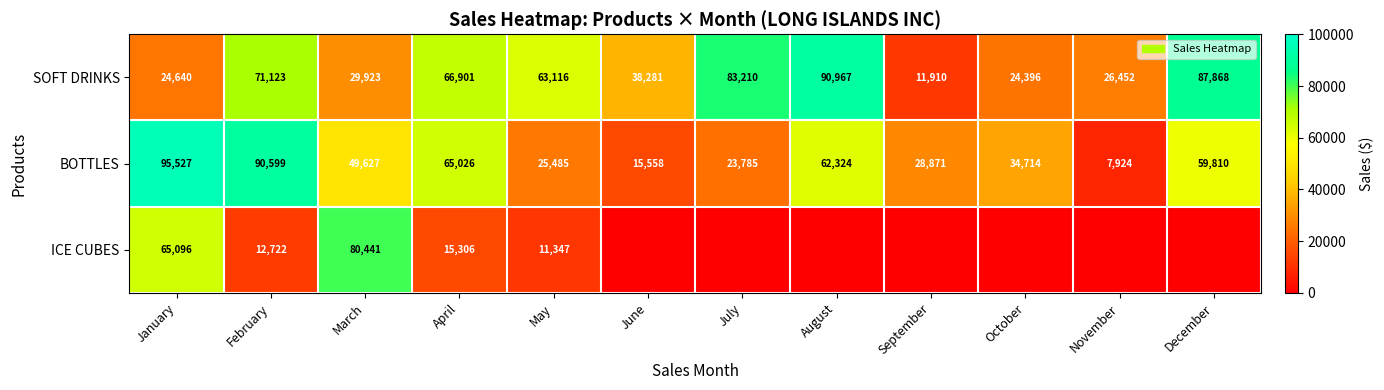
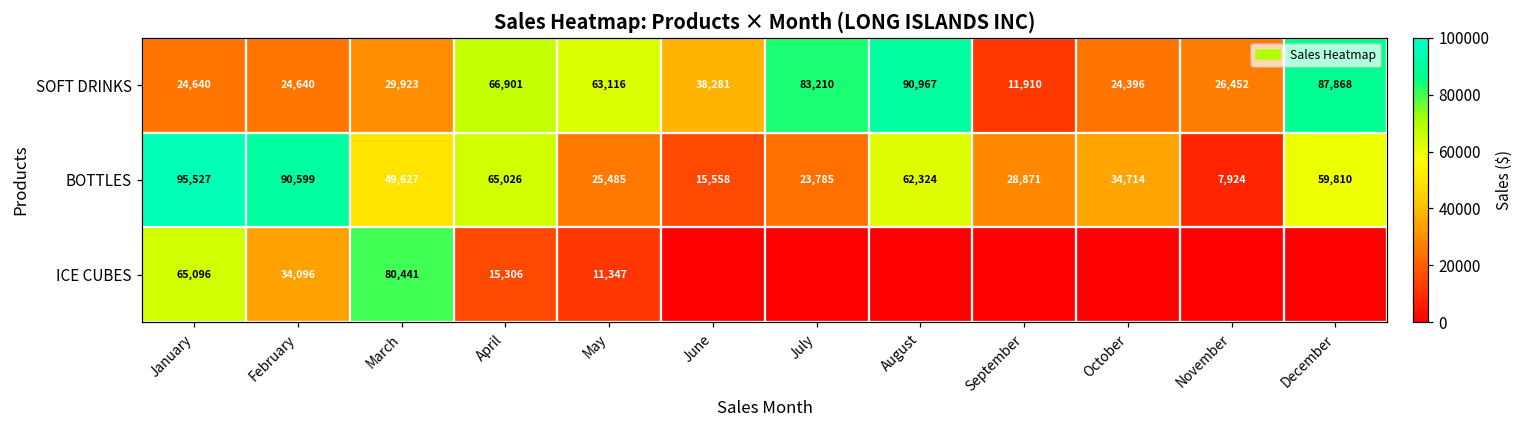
SOFT DRINKS, February: 71,123 -> 24,640
ICE CUBES, February: 12,722 -> 34,096
